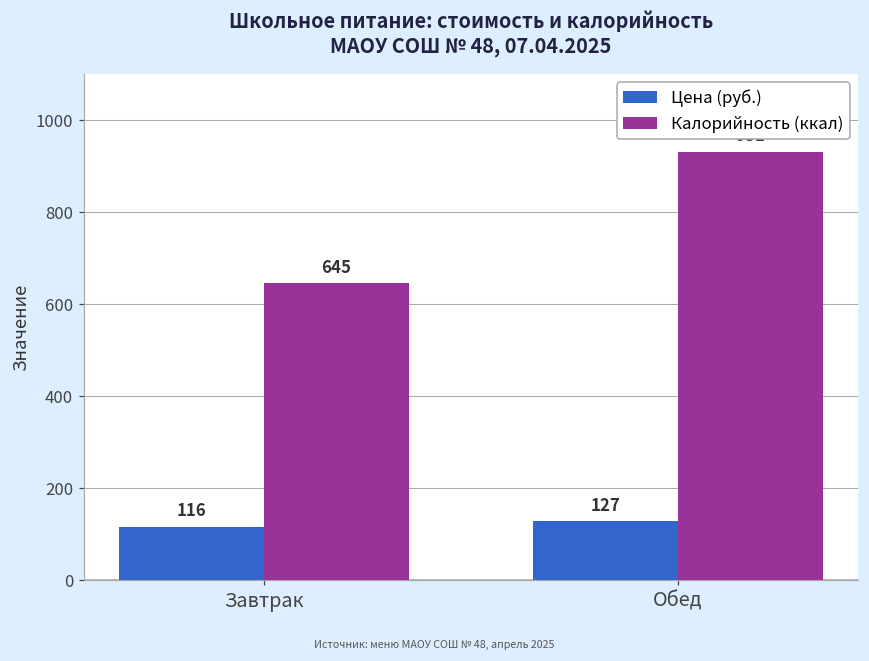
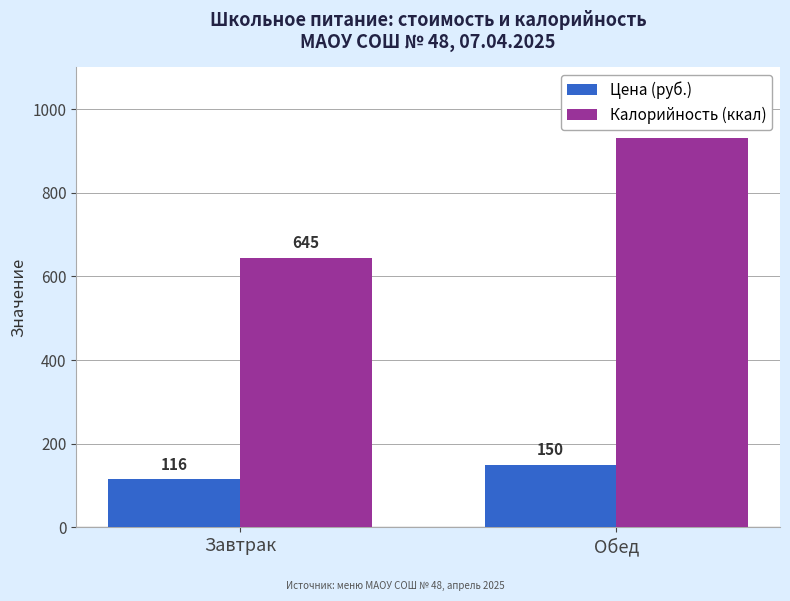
Цена (руб.), Обед: 127 -> 150
